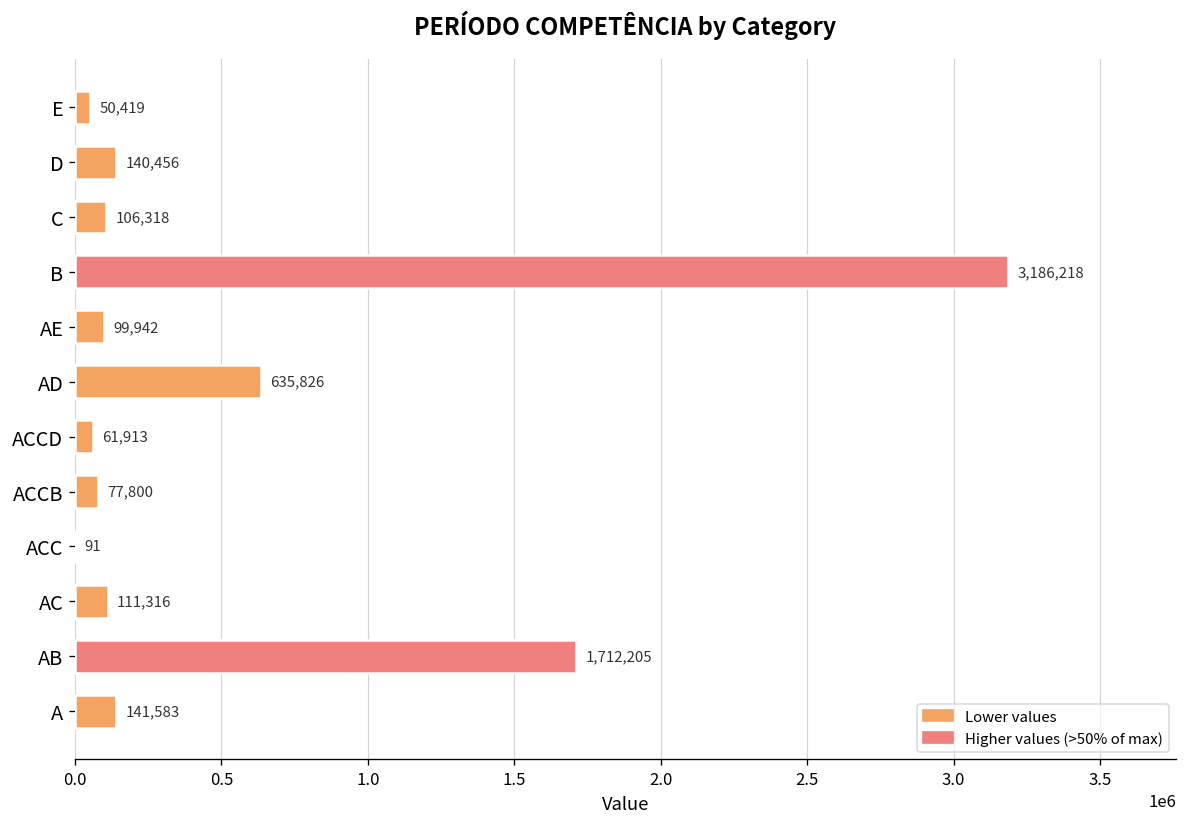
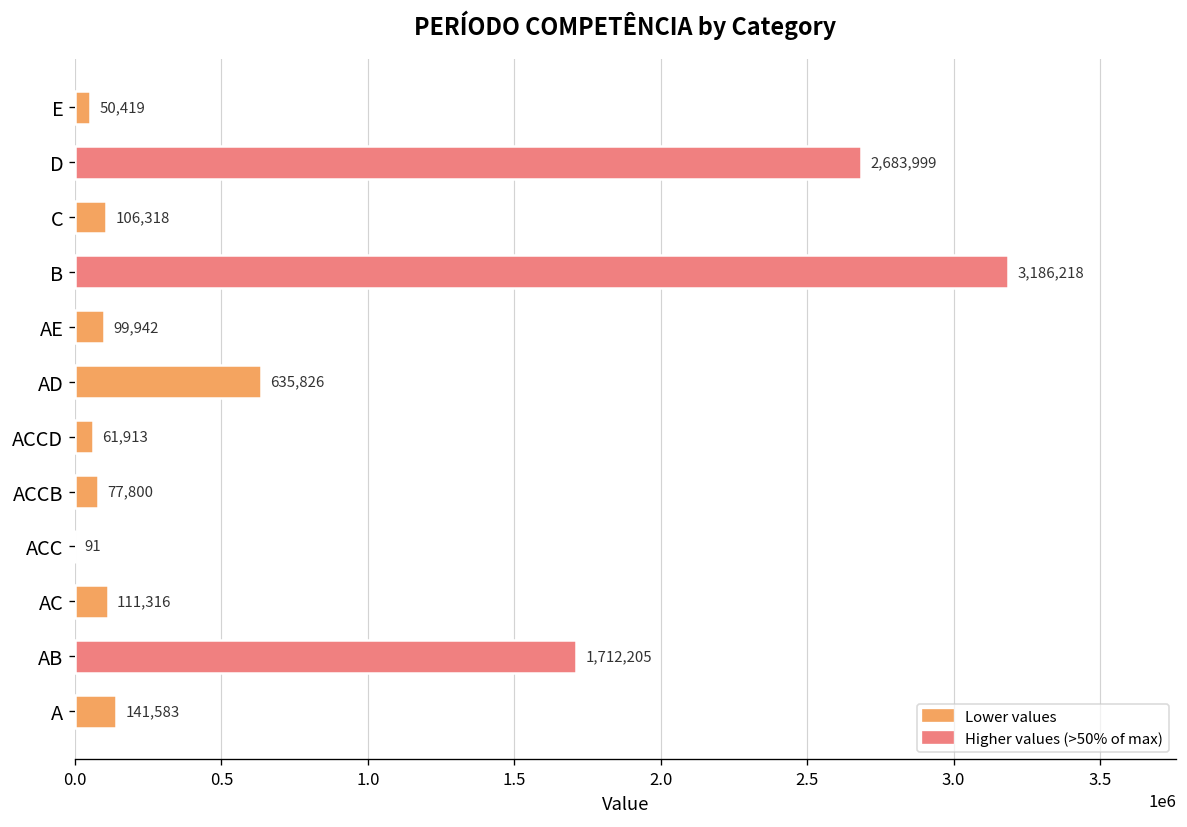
D: 140,456 -> 2,683,999
